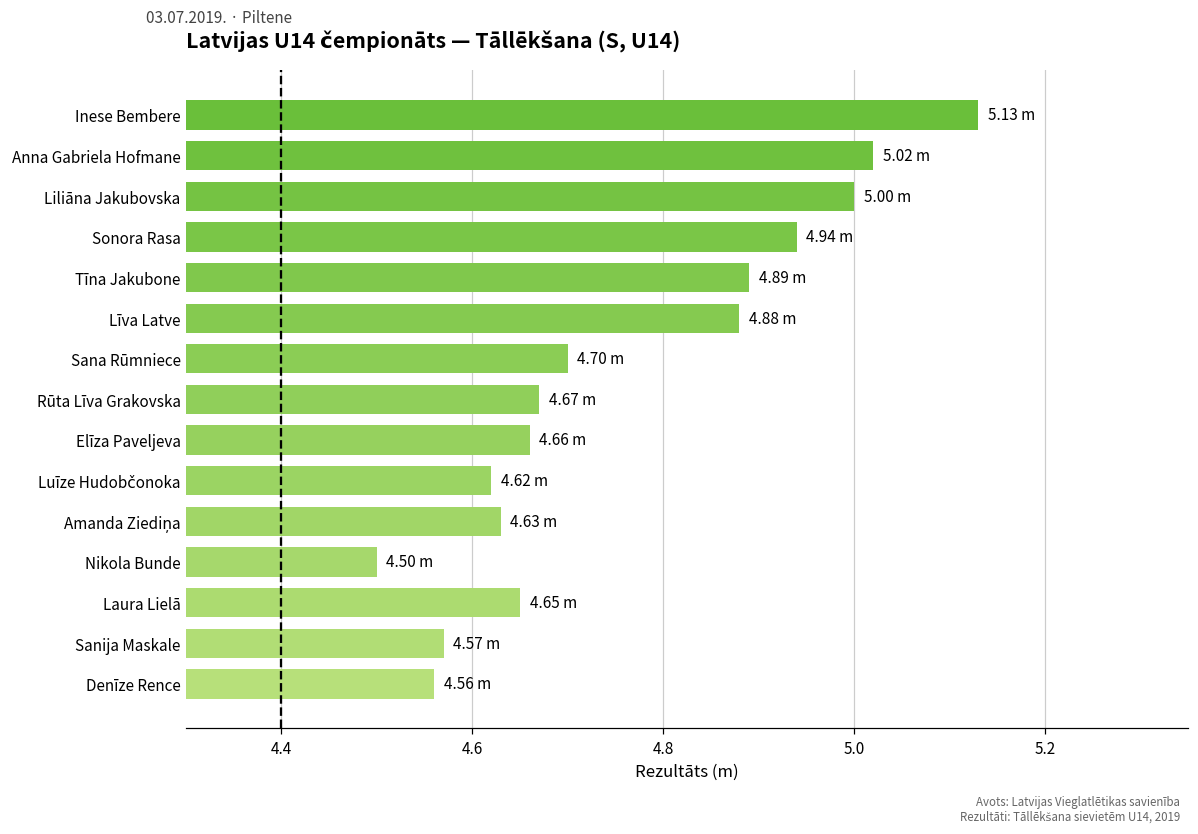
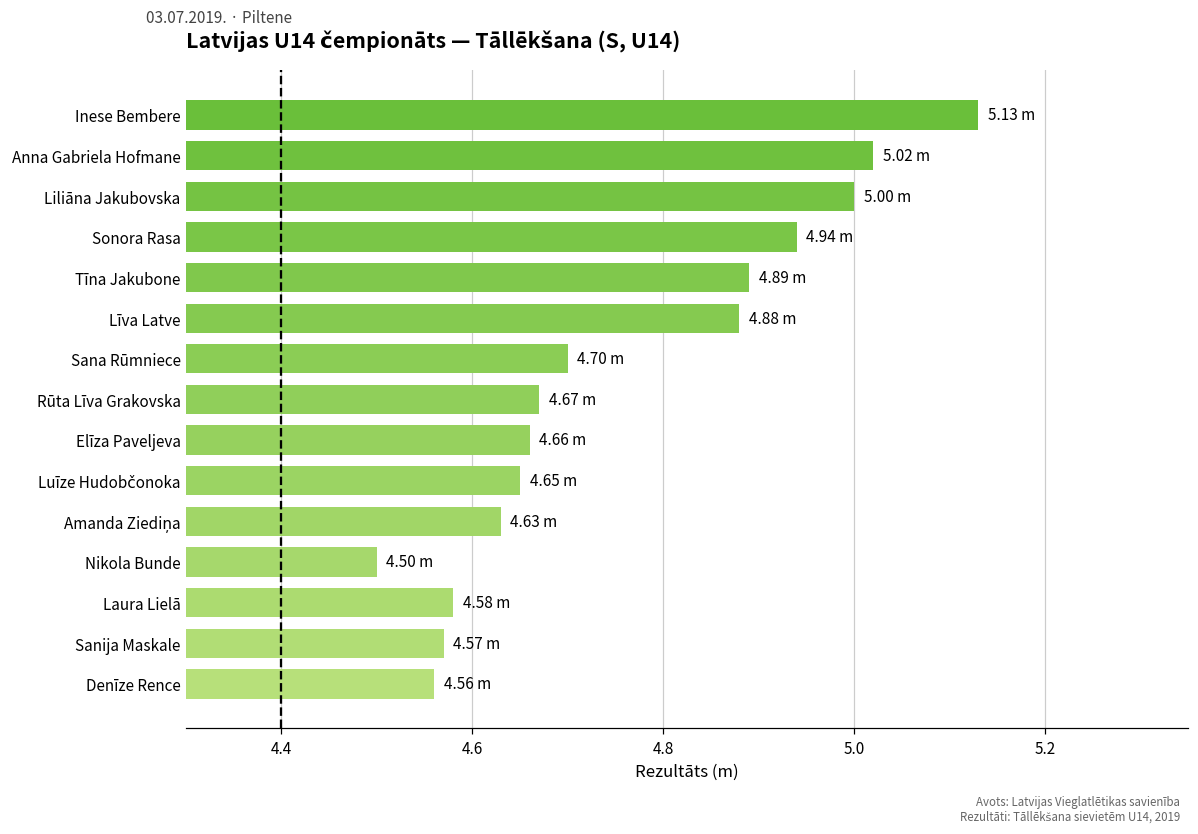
Luīze Hudobčonoka: 4.62 -> 4.65
Laura Lielā: 4.65 -> 4.58
